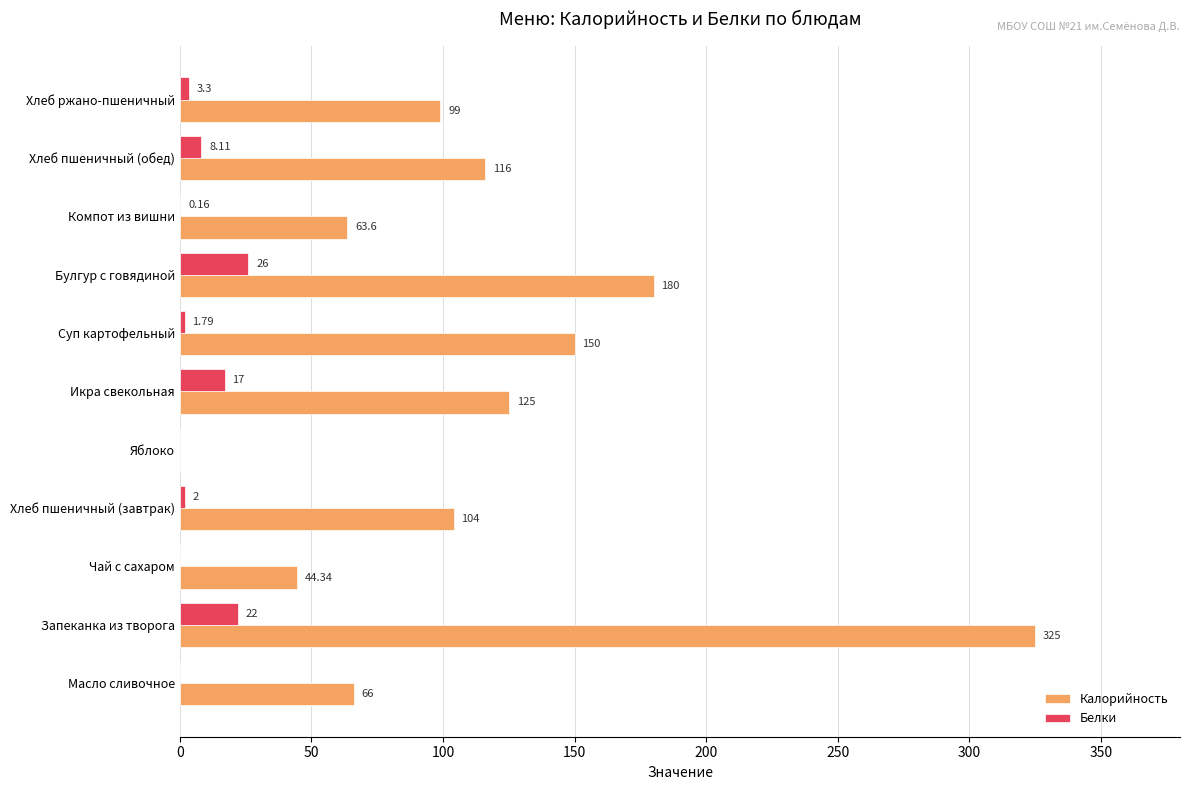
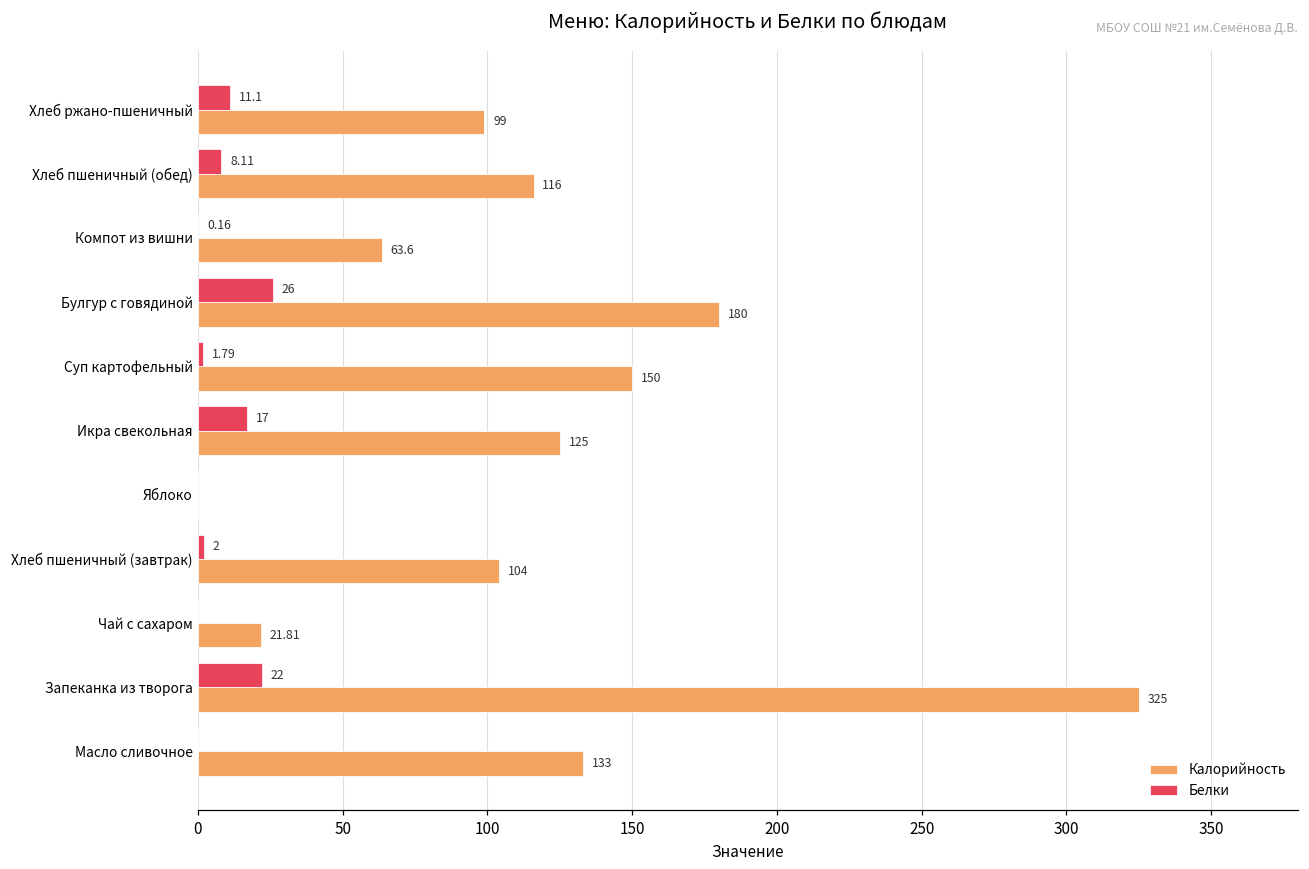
Белки, Хлеб ржано-пшеничный: 3.3 -> 11.1
Калорийность, Чай с сахаром: 44.34 -> 21.81
Калорийность, Масло сливочное: 66 -> 133
